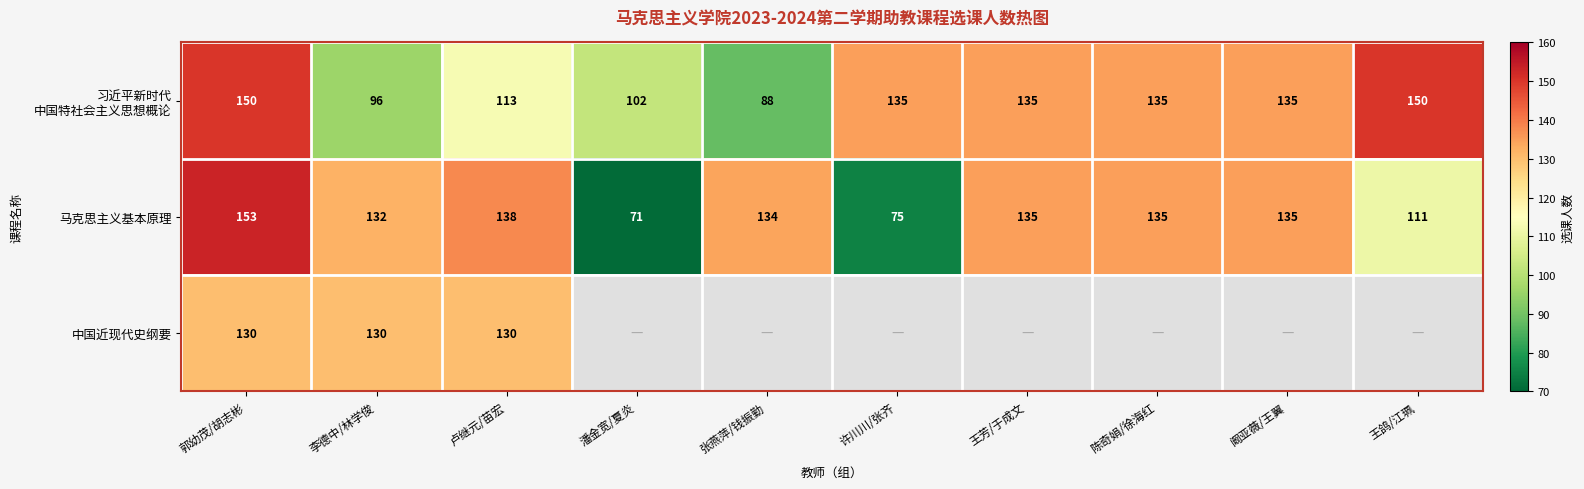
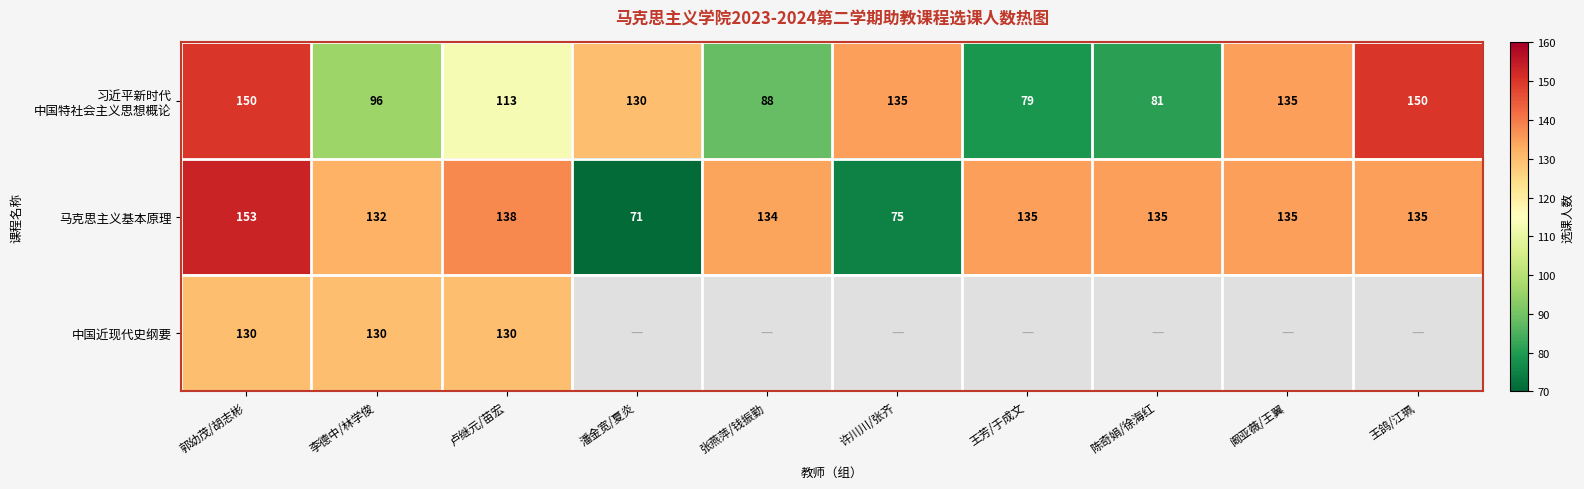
习近平新时代 中国特社会主义思想概论, 潘金宽/夏炎: 102 -> 130
习近平新时代 中国特社会主义思想概论, 王芳/于成文: 135 -> 79
习近平新时代 中国特社会主义思想概论, 陈奇娟/徐海红: 135 -> 81
马克思主义基本原理, 王鸽/江珮: 111 -> 135
